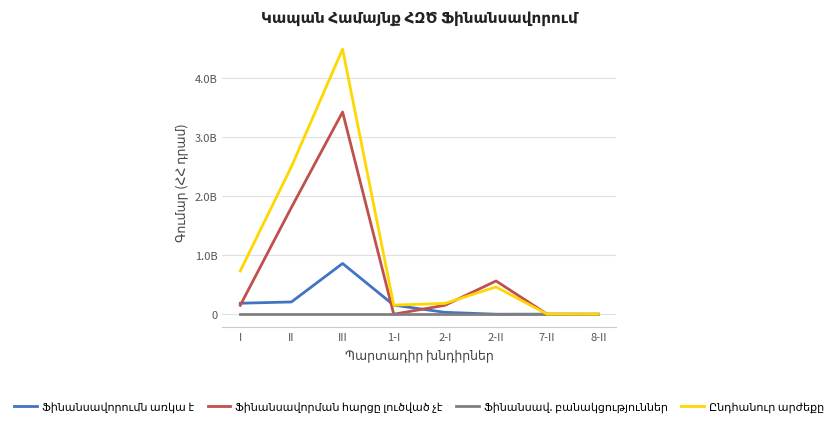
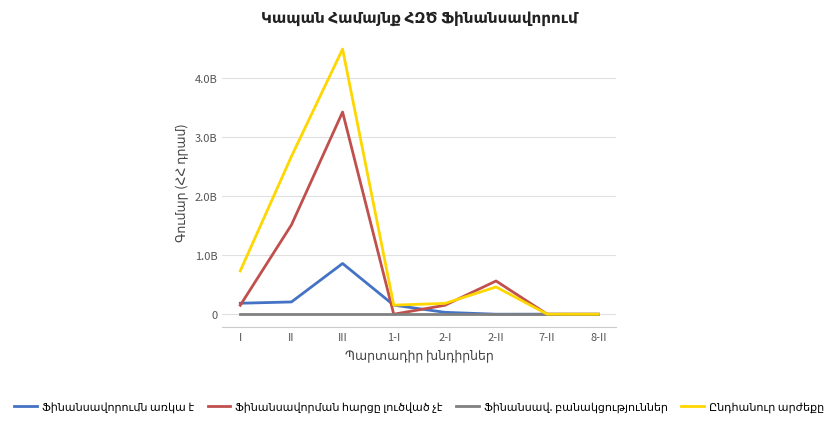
Ֆինանսավորման հարցը լուծված չէ, II: 1800000000 -> 1500000000
Ընդհանուր արժեքը, II: 2500000000 -> 2700000000
